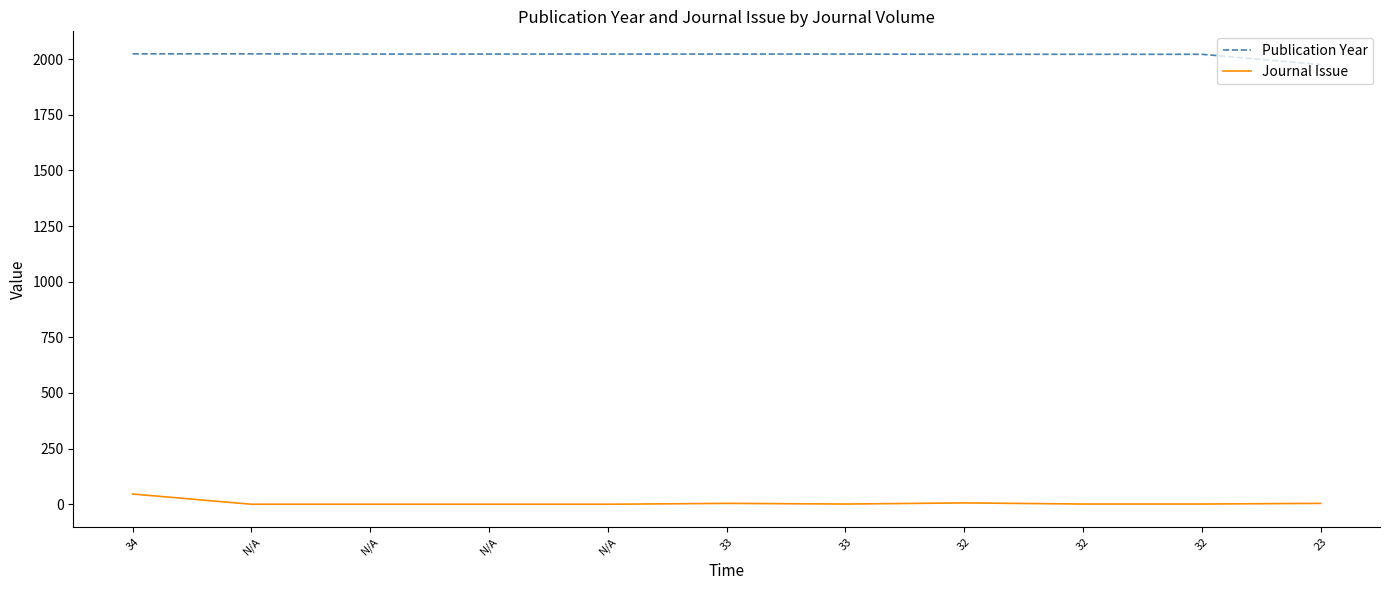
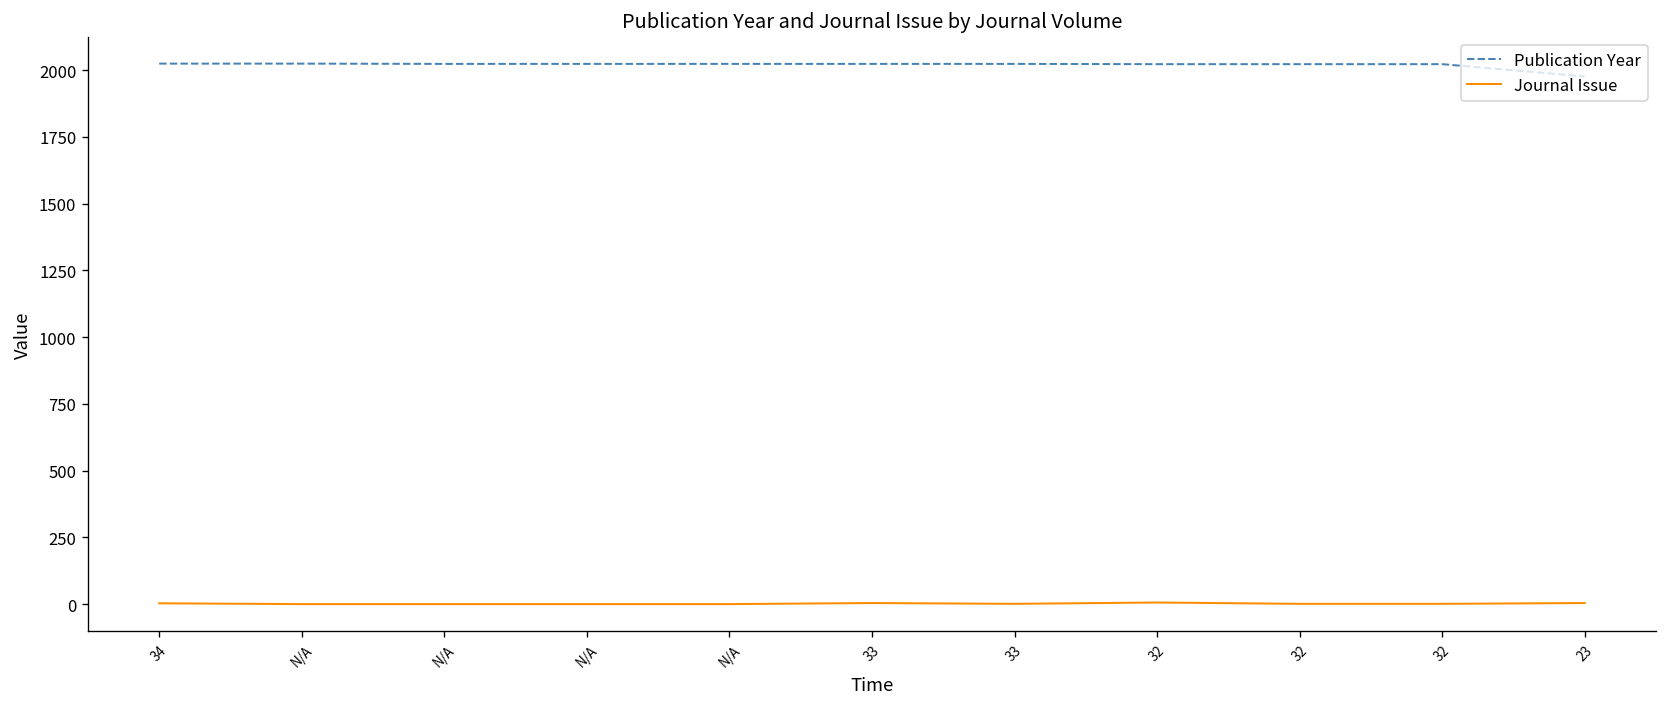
Journal Issue, 34: 50 -> 0
